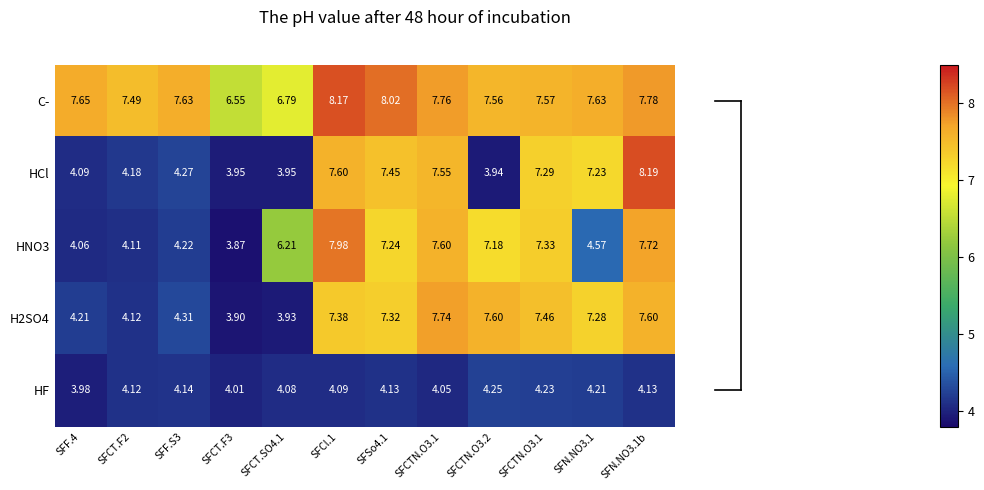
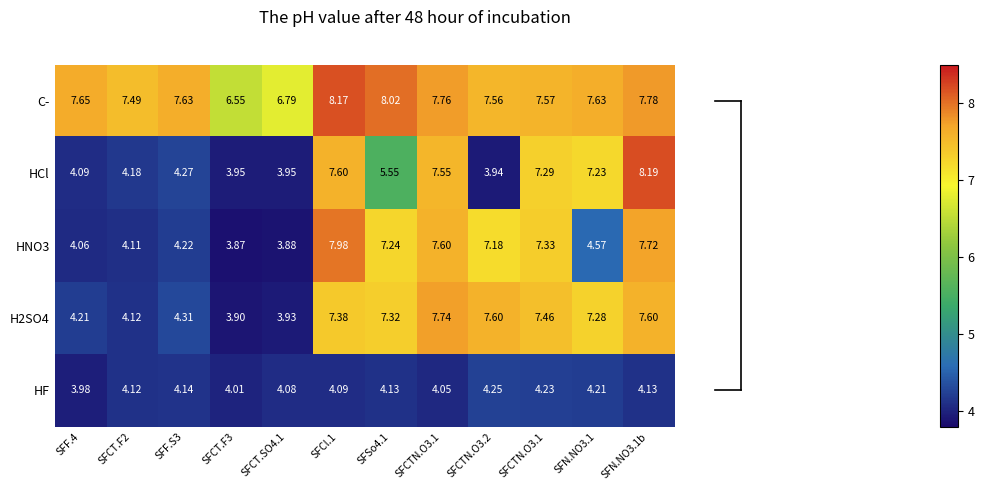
HCl, SFSo4.1: 7.45 -> 5.55
HNO3, SFCT.SO4.1: 6.21 -> 3.88
